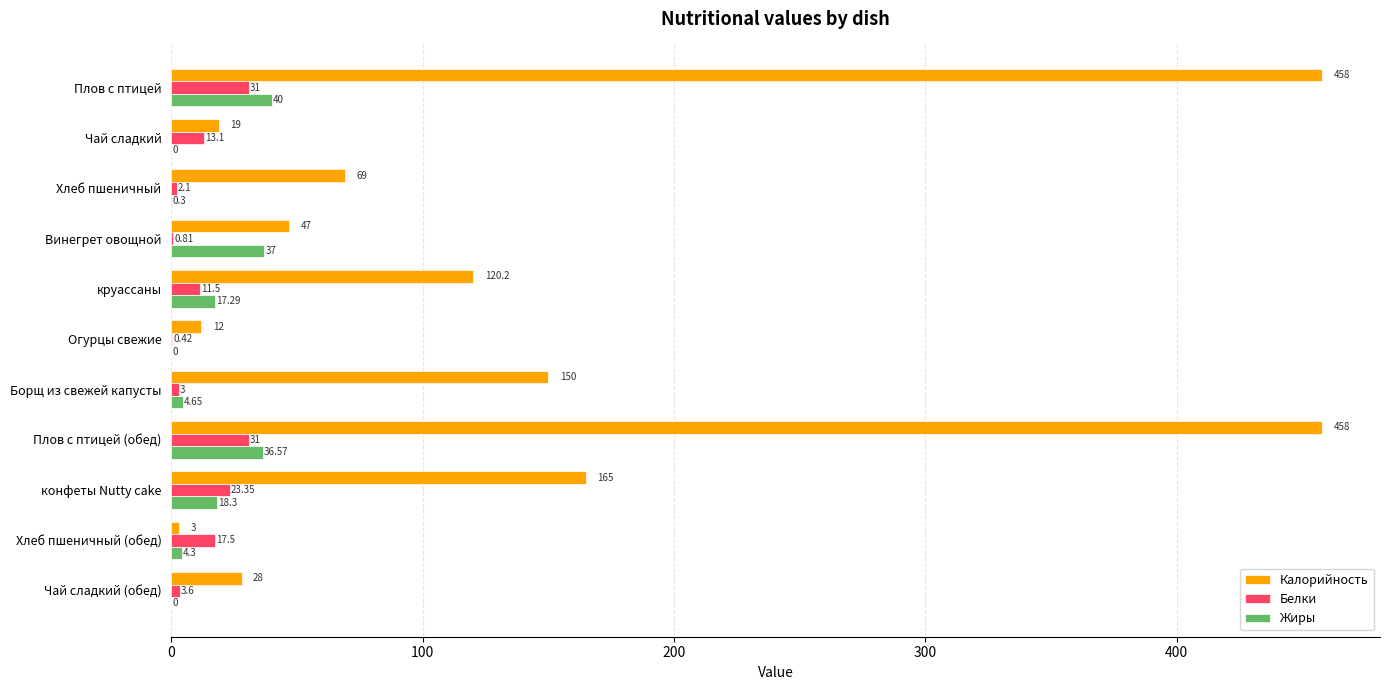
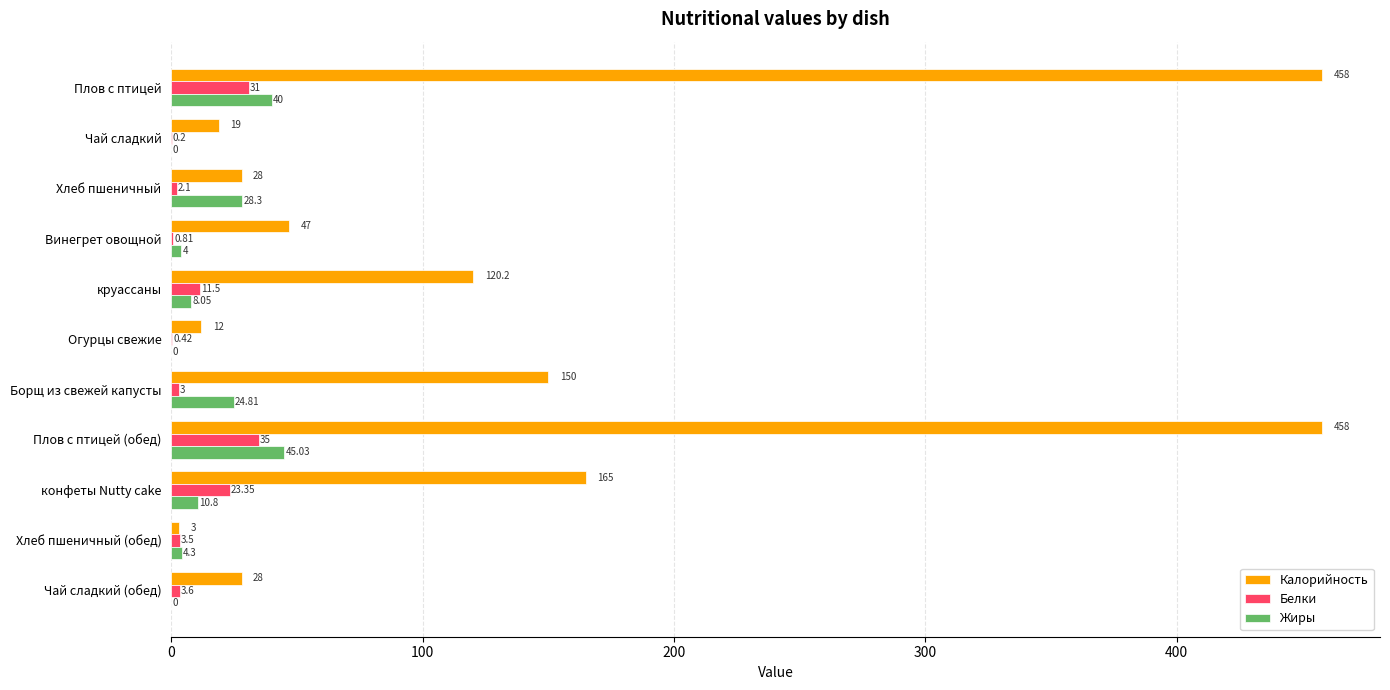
Белки, Чай сладкий: 13.1 -> 0.2
Калорийность, Хлеб пшеничный: 69 -> 28
Жиры, Хлеб пшеничный: 0.3 -> 28.3
Жиры, Винегрет овощной: 37 -> 4
Жиры, круассаны: 17.29 -> 8.05
Жиры, Борщ из свежей капусты: 4.65 -> 24.81
Белки, Плов с птицей (обед): 31 -> 35
Жиры, Плов с птицей (обед): 36.57 -> 45.03
Жиры, конфеты Nutty cake: 18.3 -> 10.8
Белки, Хлеб пшеничный (обед): 17.5 -> 3.5
